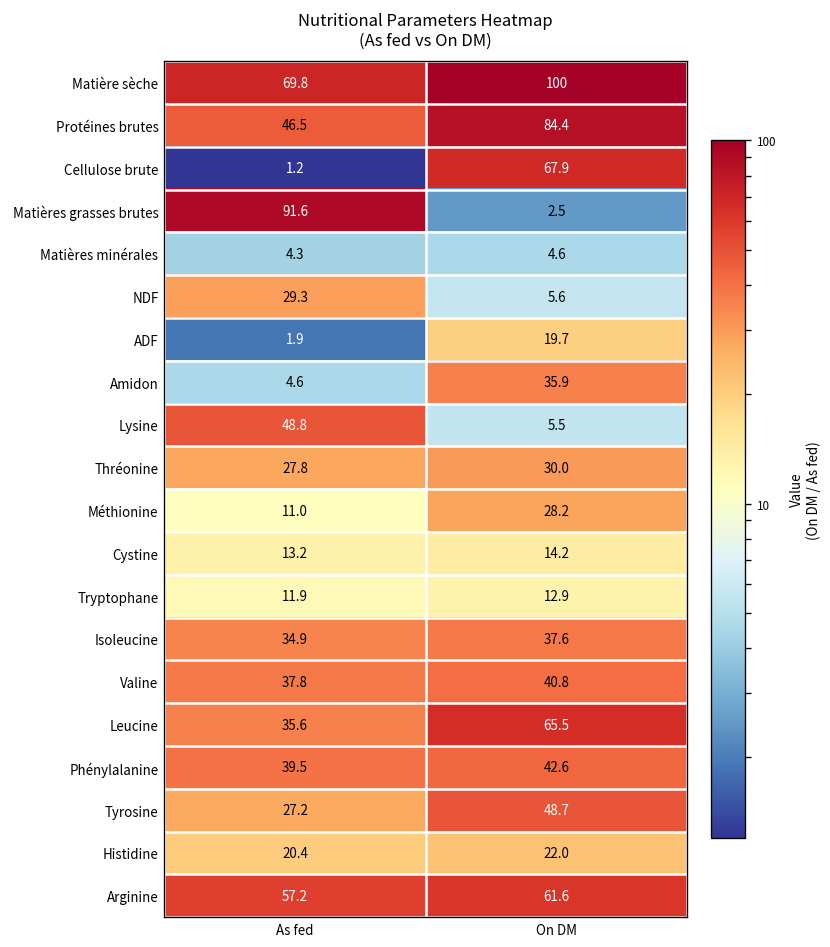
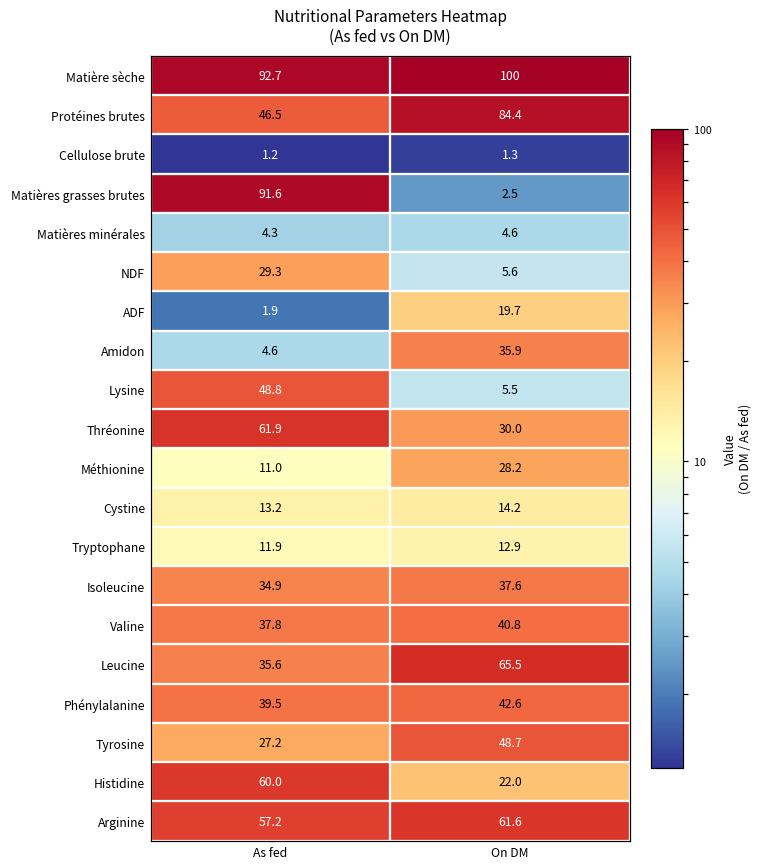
Matière sèche, As fed: 69.8 -> 92.7
Cellulose brute, On DM: 67.9 -> 1.3
Thréonine, As fed: 27.8 -> 61.9
Histidine, As fed: 20.4 -> 60.0
